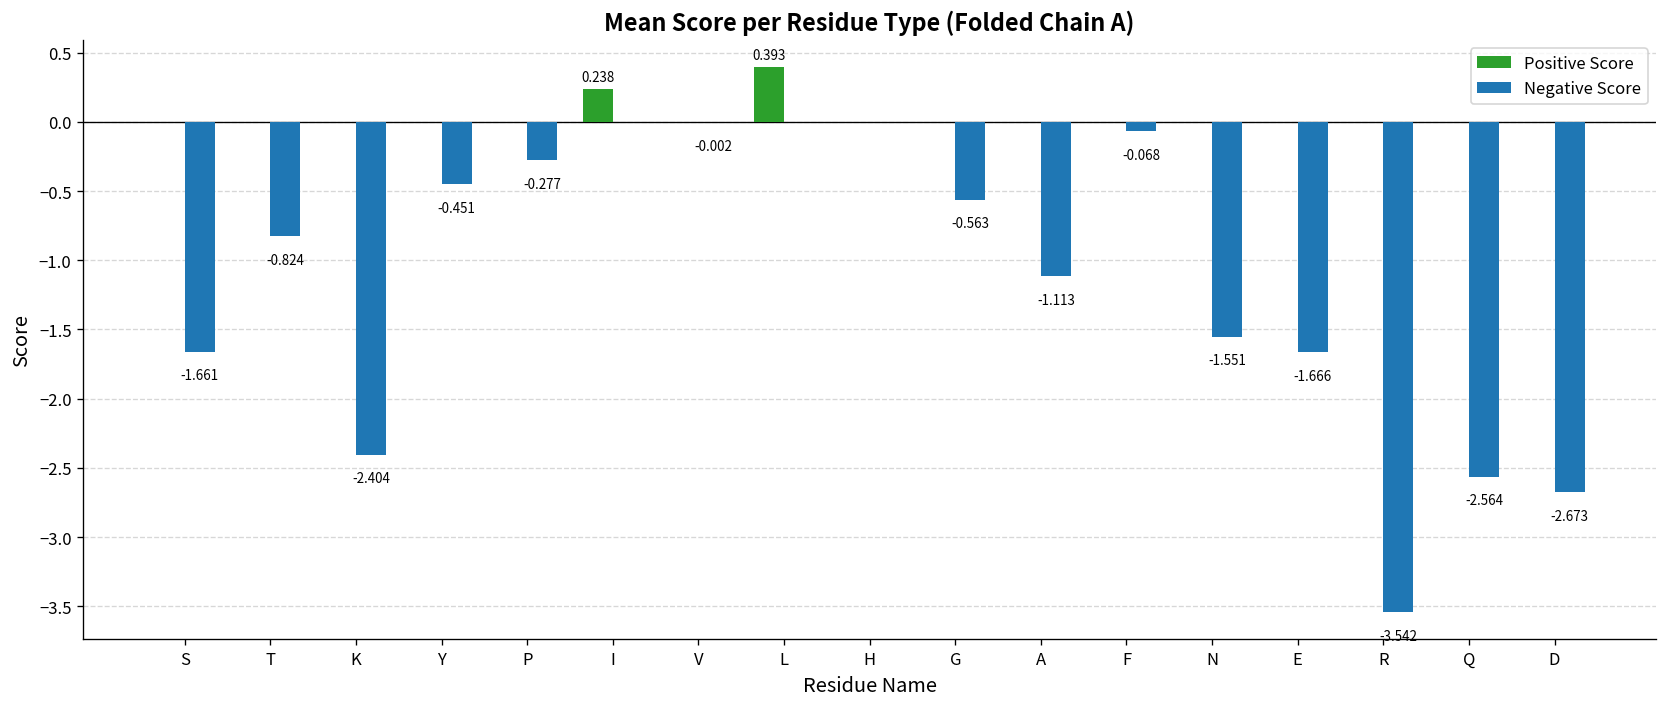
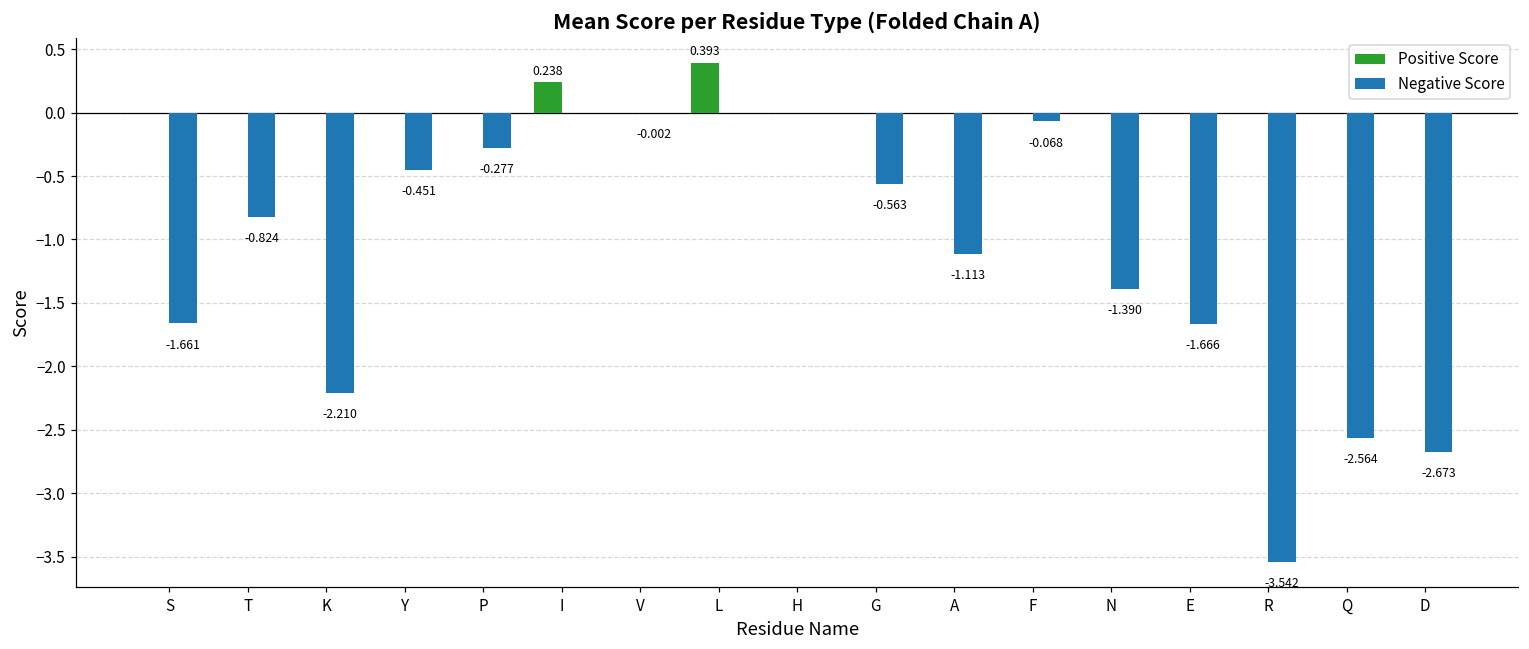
Negative Score, K: -2.404 -> -2.210
Negative Score, N: -1.551 -> -1.390
